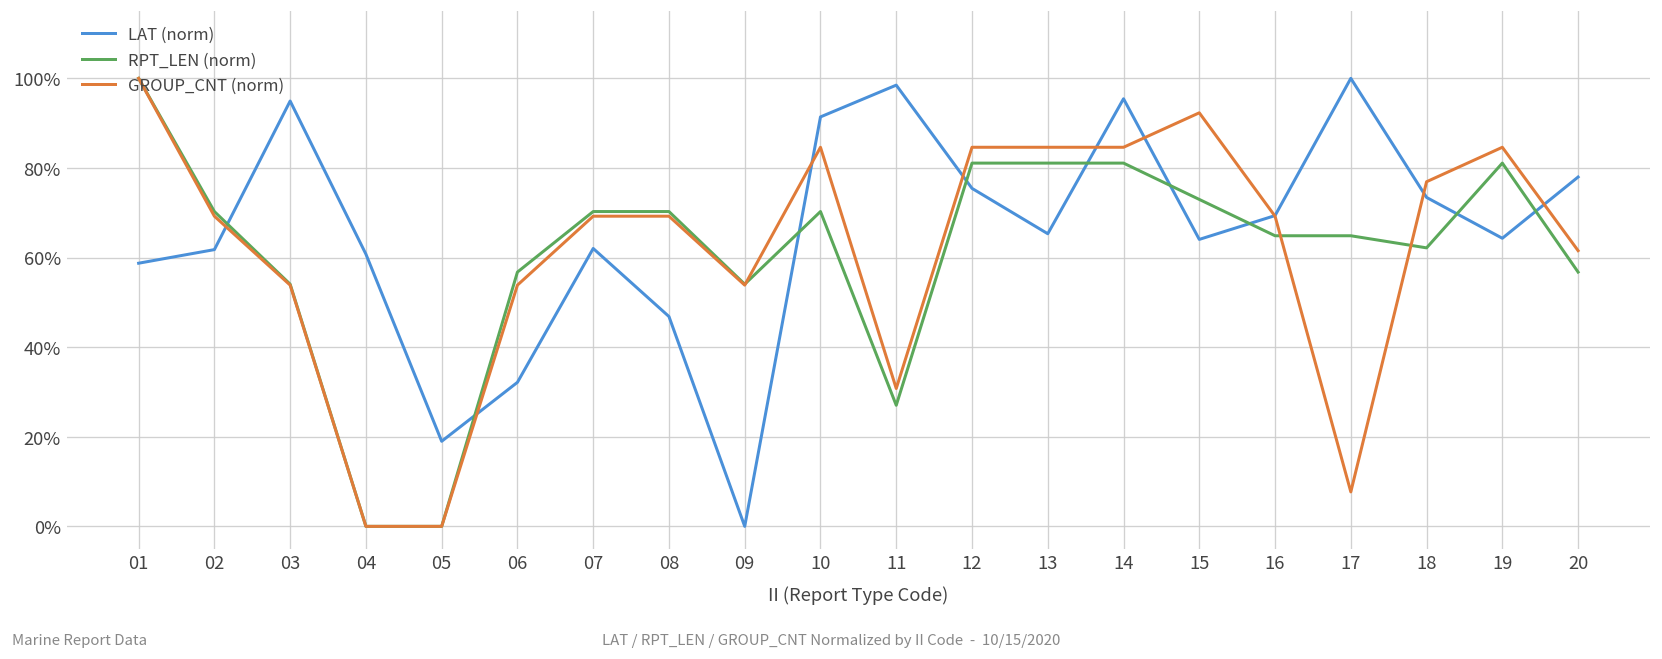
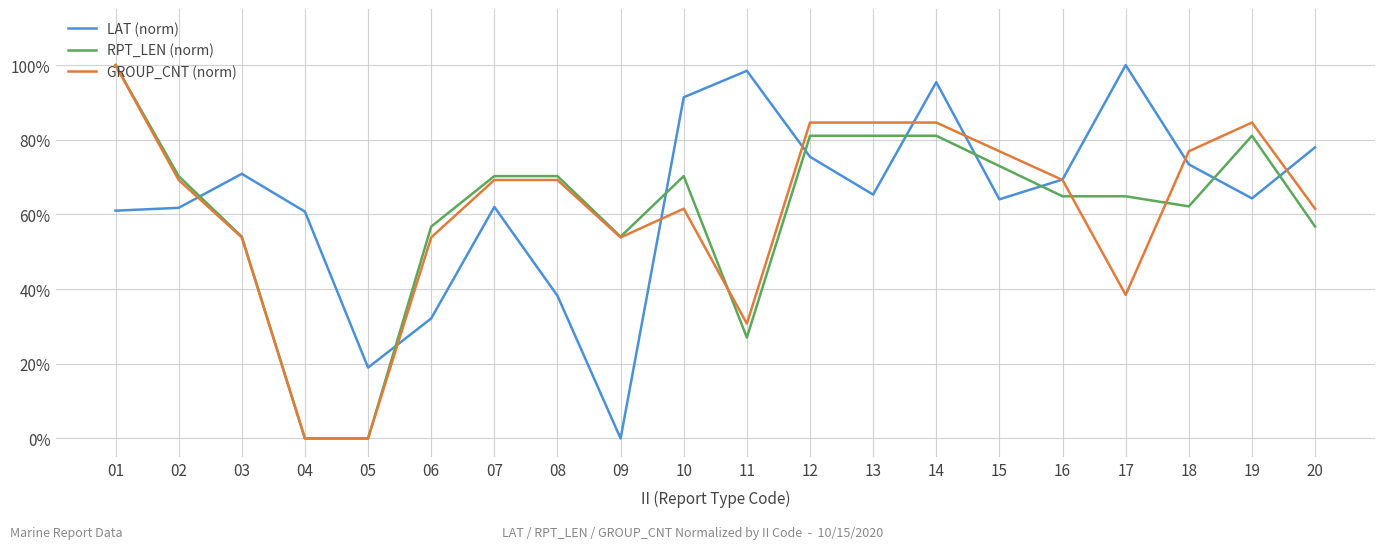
LAT (norm), 01: 59% -> 61%
LAT (norm), 03: 95% -> 71%
LAT (norm), 08: 47% -> 38%
GROUP_CNT (norm), 10: 85% -> 62%
GROUP_CNT (norm), 15: 92% -> 77%
GROUP_CNT (norm), 17: 8% -> 38%
